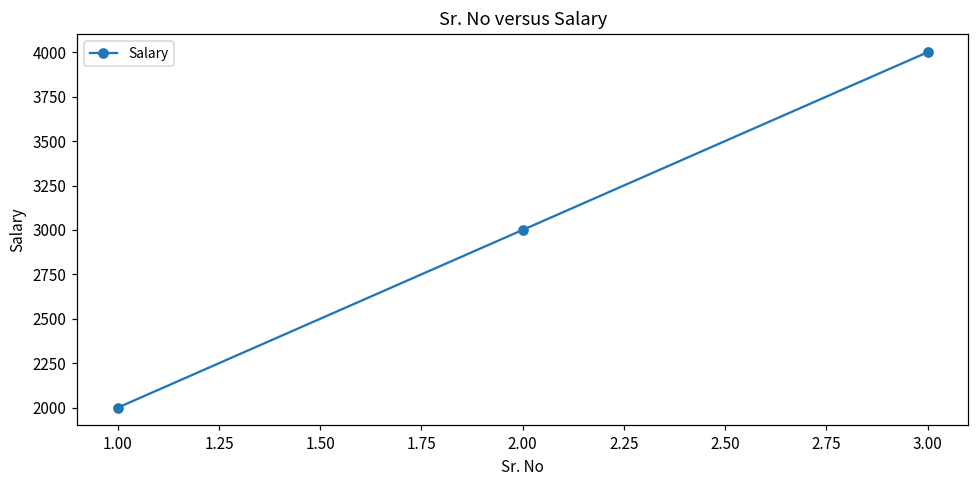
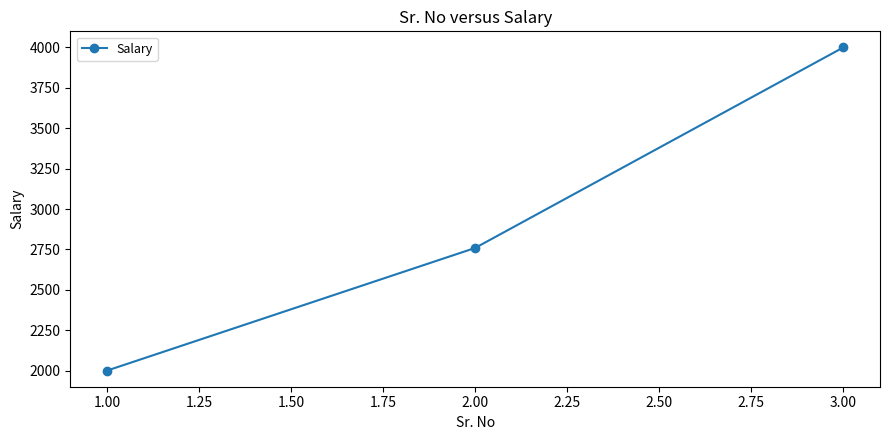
2.00: 3000 -> 2760
